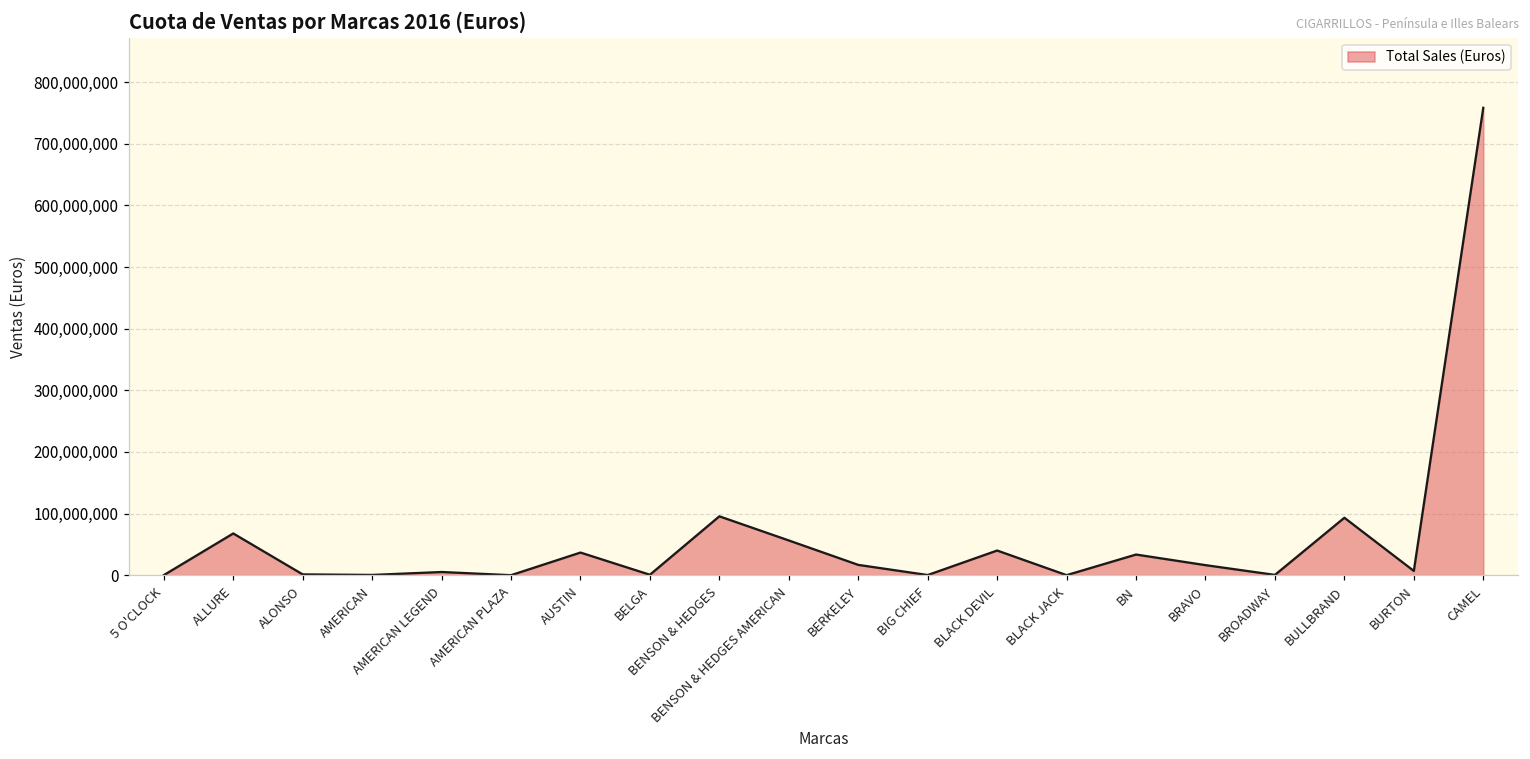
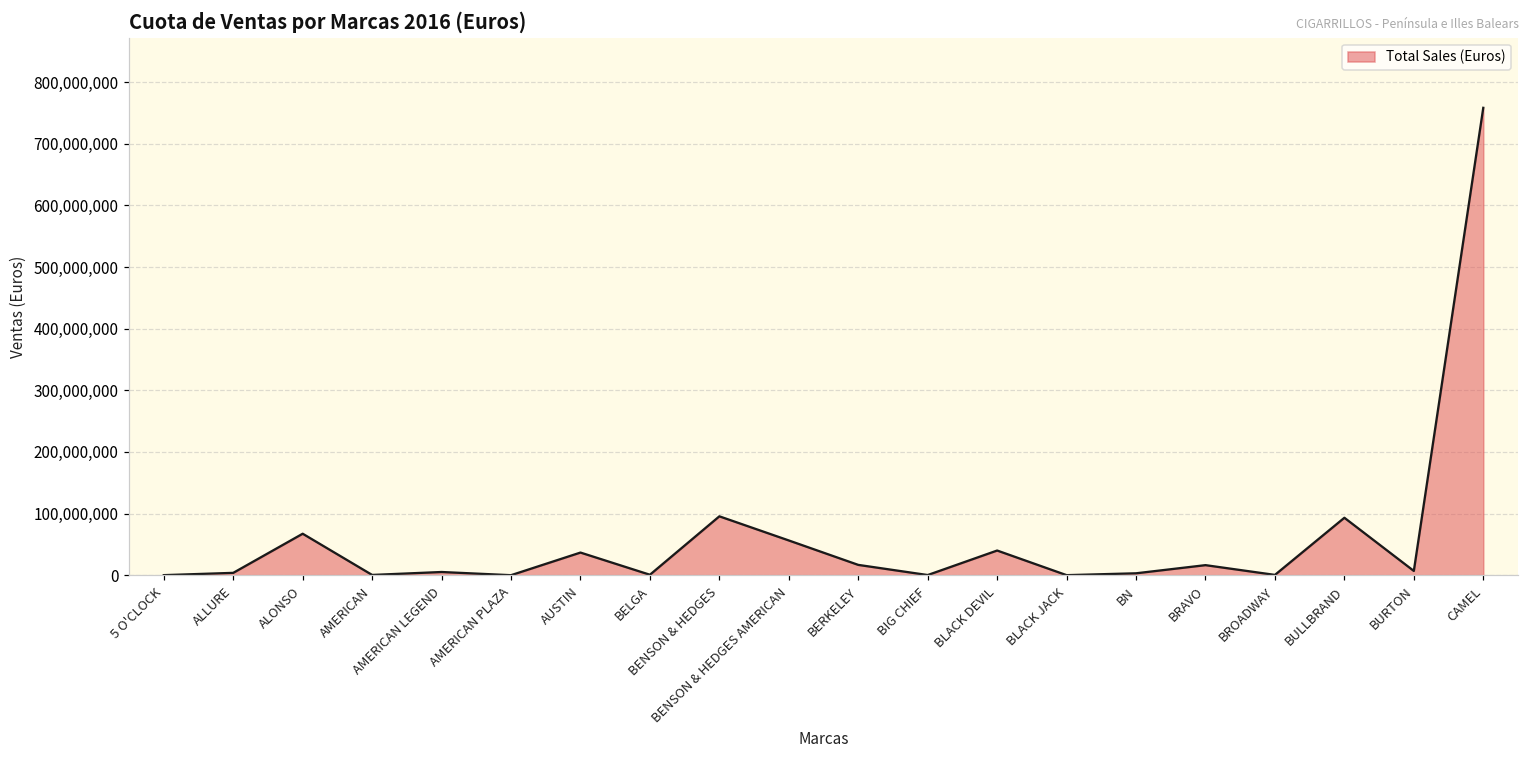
ALLURE: 70,000,000 -> 0
ALONSO: 0 -> 70,000,000
BN: 30,000,000 -> 0
